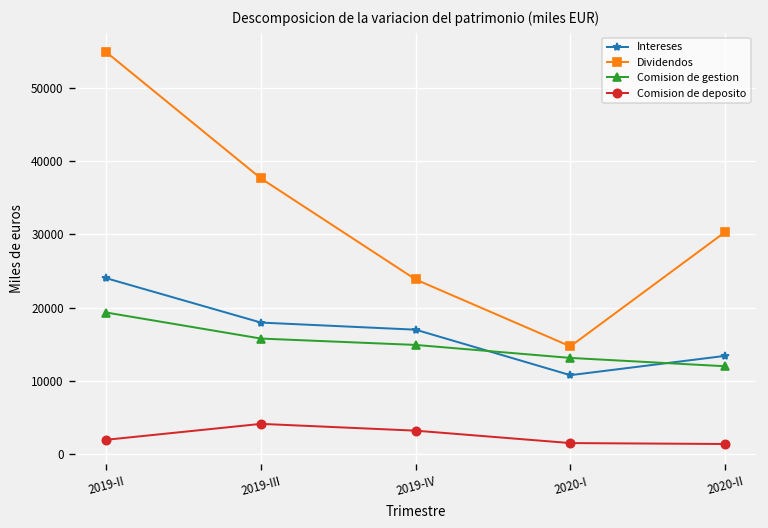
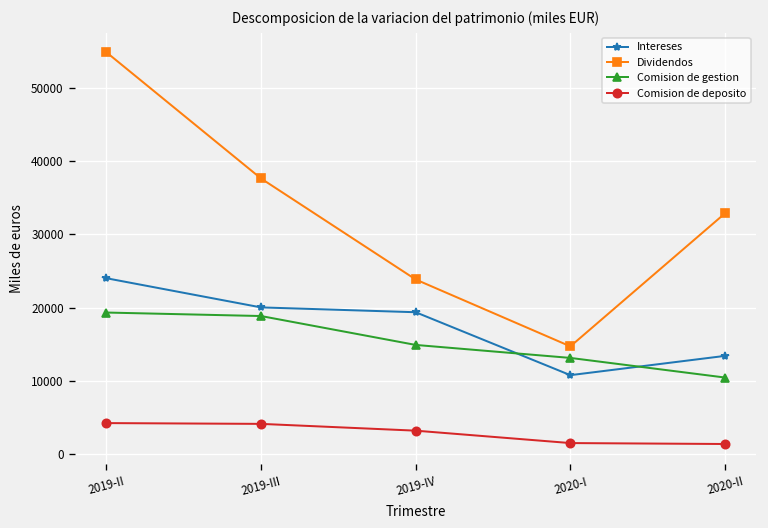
Comision de deposito, 2019-II: 2000 -> 4000
Intereses, 2019-III: 18000 -> 20000
Comision de gestion, 2019-III: 16000 -> 19000
Intereses, 2019-IV: 17000 -> 19000
Dividendos, 2020-II: 30000 -> 33000
Comision de gestion, 2020-II: 12000 -> 10000
